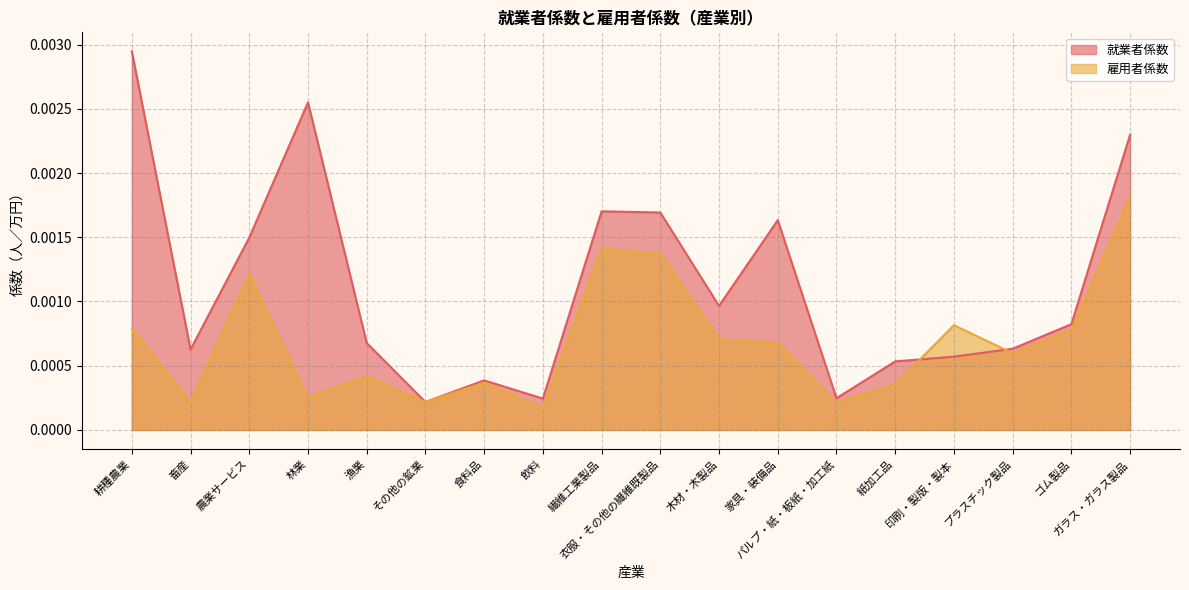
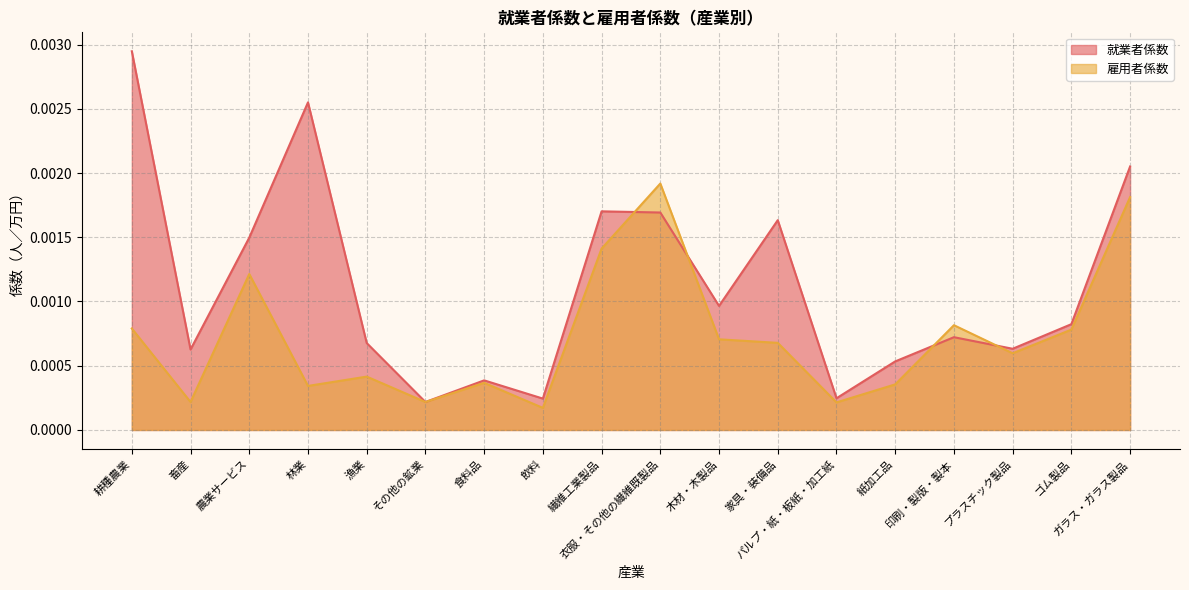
雇用者係数, 林業: 0.00025 -> 0.00034
雇用者係数, 衣服・その他の繊維既製品: 0.00137 -> 0.00192
就業者係数, 印刷・製版・製本: 0.00057 -> 0.00072
就業者係数, ガラス・ガラス製品: 0.00230 -> 0.00205
